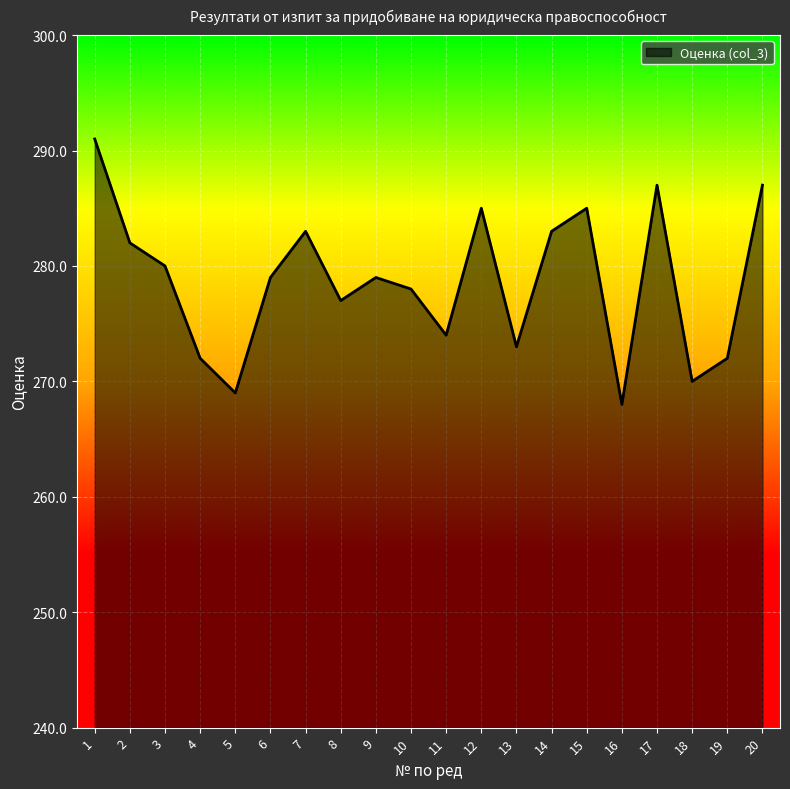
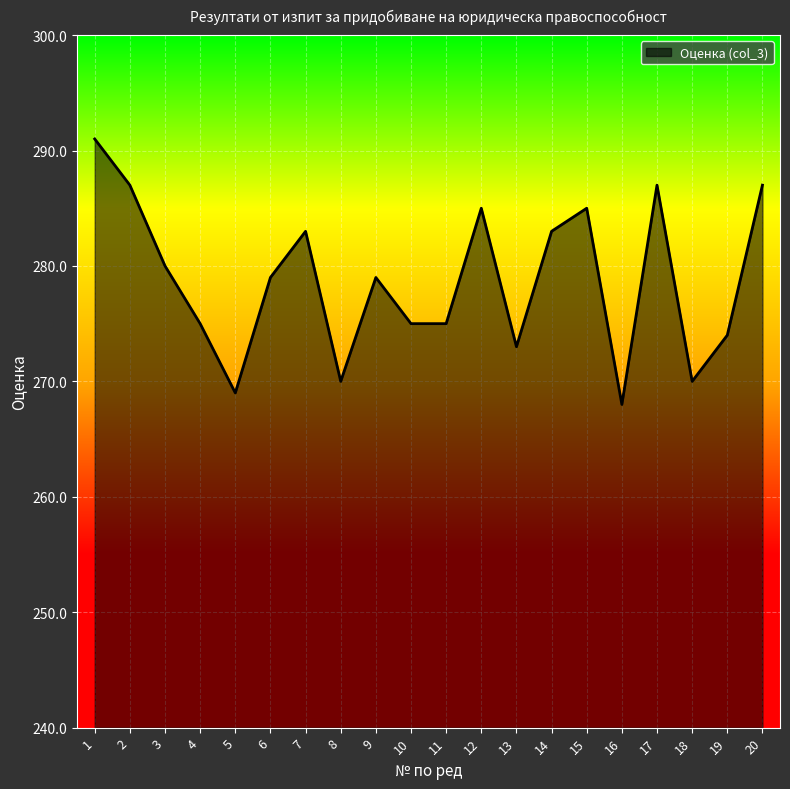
2: 282 -> 287
4: 272 -> 275
8: 277 -> 270
10: 278 -> 275
11: 274 -> 275
19: 272 -> 274
